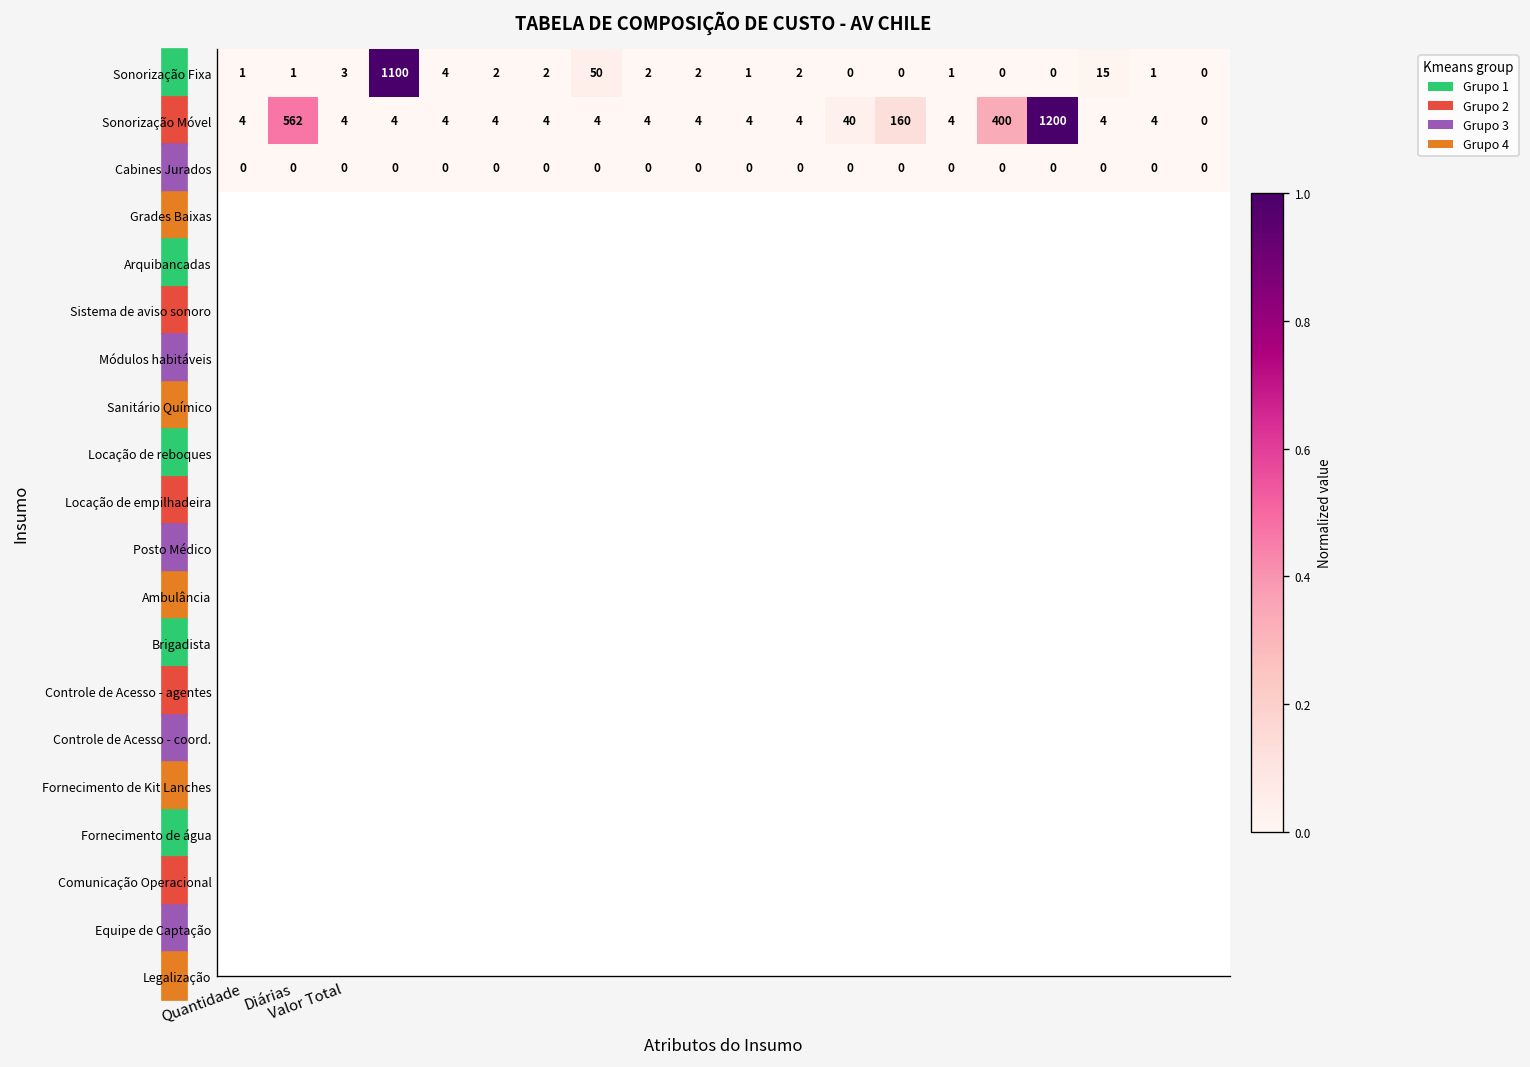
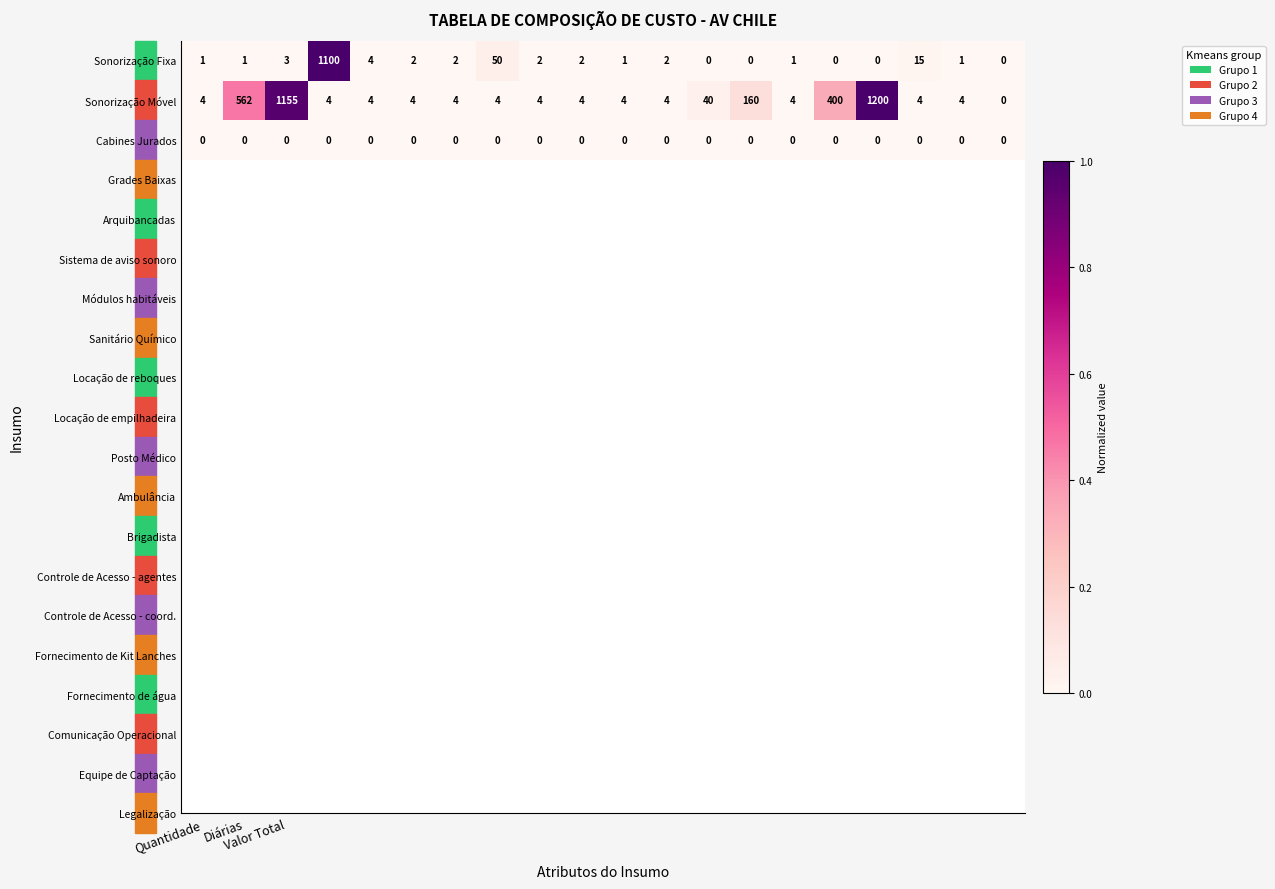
Sonorização Móvel, Valor Total: 4 -> 1155
